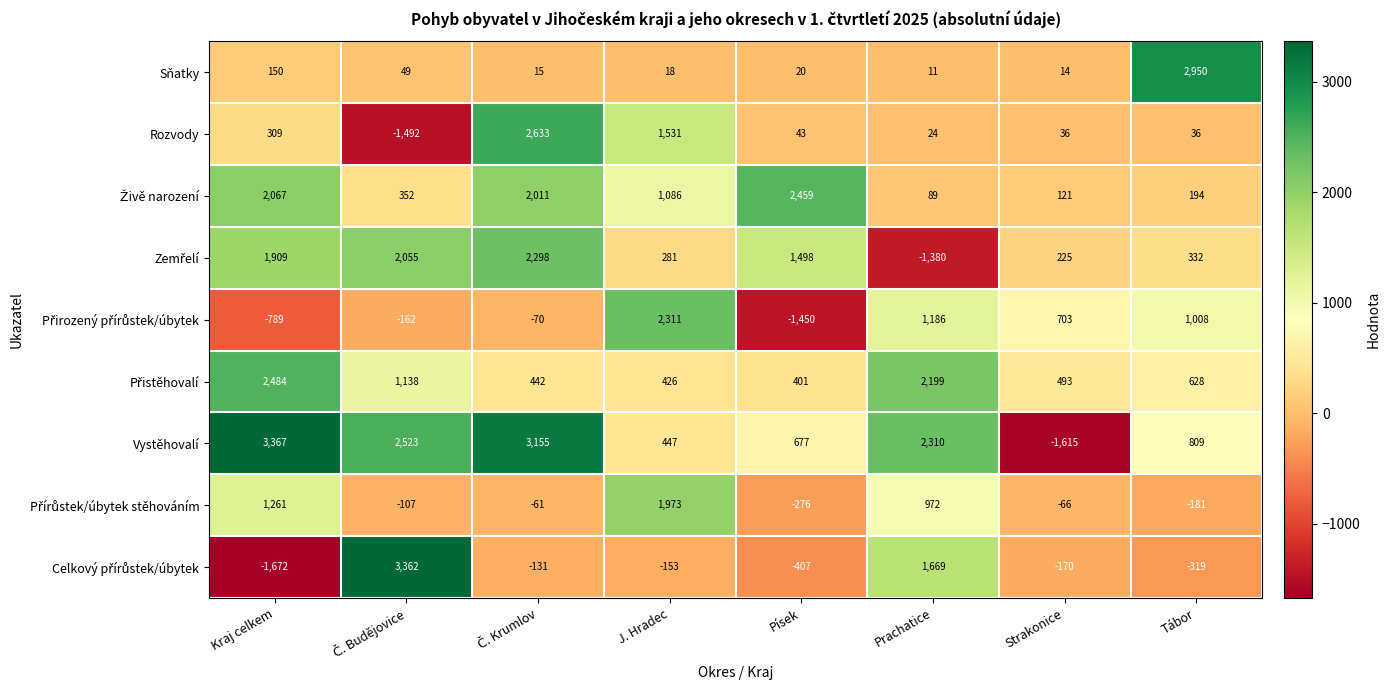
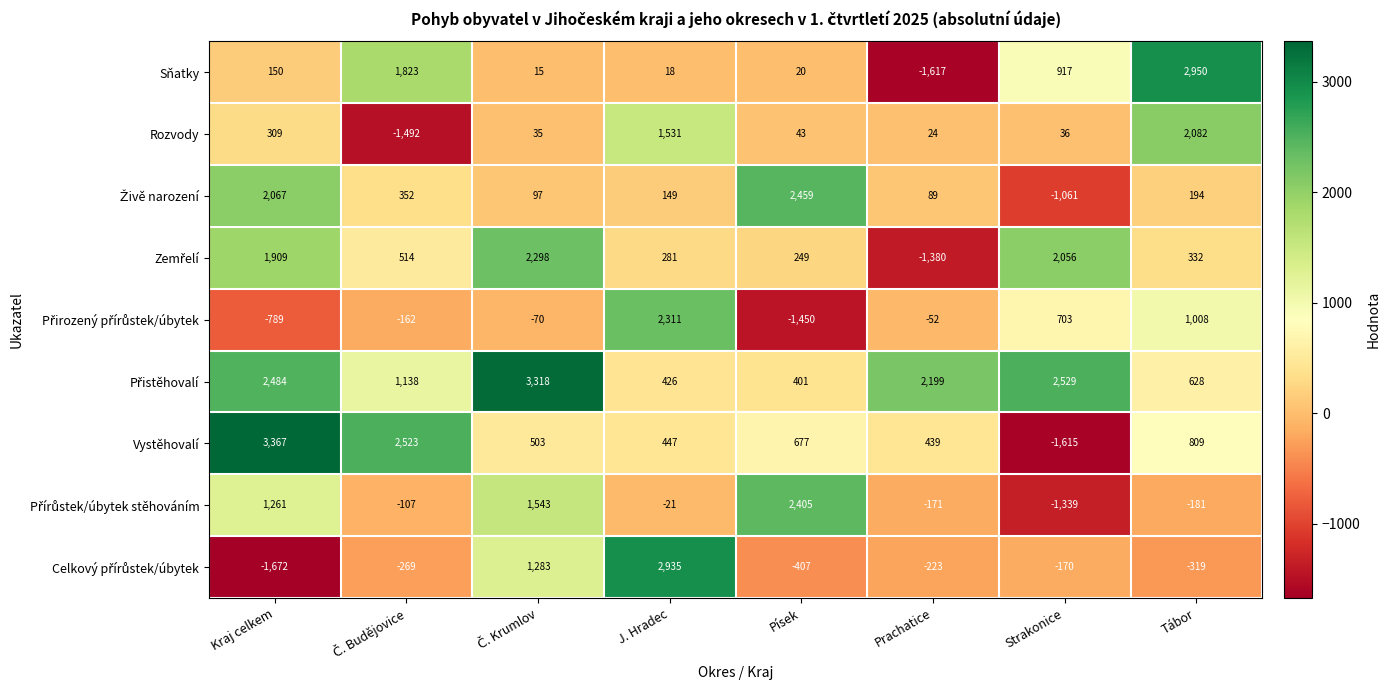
Sňatky, Č. Budějovice: 49 -> 1,823
Sňatky, Prachatice: 11 -> -1,617
Sňatky, Strakonice: 14 -> 917
Rozvody, Č. Krumlov: 2,633 -> 35
Rozvody, Tábor: 36 -> 2,082
Živě narození, Č. Krumlov: 2,011 -> 97
Živě narození, J. Hradec: 1,086 -> 149
Živě narození, Strakonice: 121 -> -1,061
Zemřelí, Č. Budějovice: 2,055 -> 514
Zemřelí, Písek: 1,498 -> 249
Zemřelí, Strakonice: 225 -> 2,056
Přirozený přírůstek/úbytek, Prachatice: 1,186 -> -52
Přistěhovalí, Č. Krumlov: 442 -> 3,318
Přistěhovalí, Strakonice: 493 -> 2,529
Vystěhovalí, Č. Krumlov: 3,155 -> 503
Vystěhovalí, Prachatice: 2,310 -> 439
Přírůstek/úbytek stěhováním, Č. Krumlov: -61 -> 1,543
Přírůstek/úbytek stěhováním, J. Hradec: 1,973 -> -21
Přírůstek/úbytek stěhováním, Písek: -276 -> 2,405
Přírůstek/úbytek stěhováním, Prachatice: 972 -> -171
Přírůstek/úbytek stěhováním, Strakonice: -66 -> -1,339
Celkový přírůstek/úbytek, Č. Budějovice: 3,362 -> -269
Celkový přírůstek/úbytek, Č. Krumlov: -131 -> 1,283
Celkový přírůstek/úbytek, J. Hradec: -153 -> 2,935
Celkový přírůstek/úbytek, Prachatice: 1,669 -> -223
